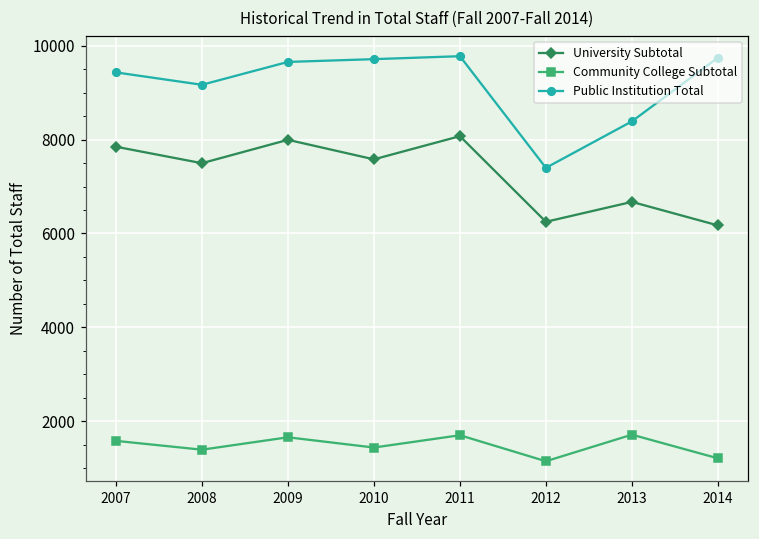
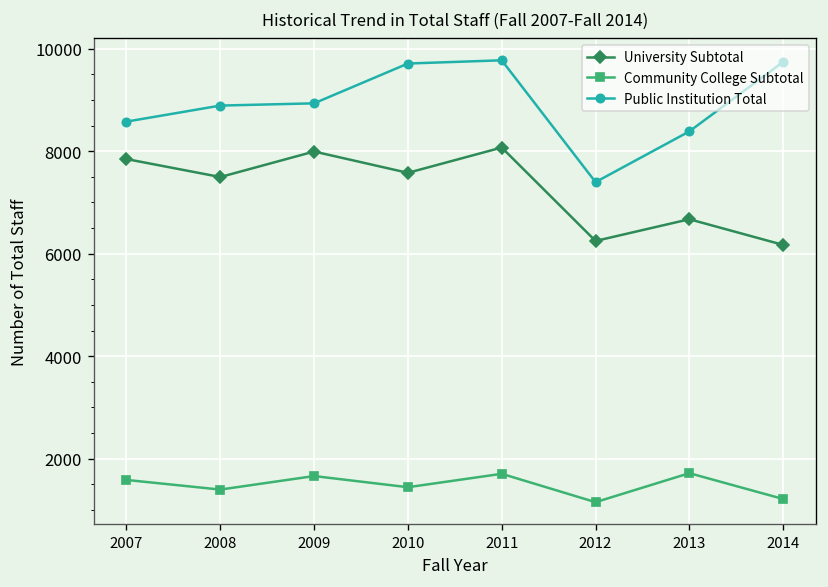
Public Institution Total, 2007: 9400 -> 8600
Public Institution Total, 2008: 9200 -> 8900
Public Institution Total, 2009: 9700 -> 8900
